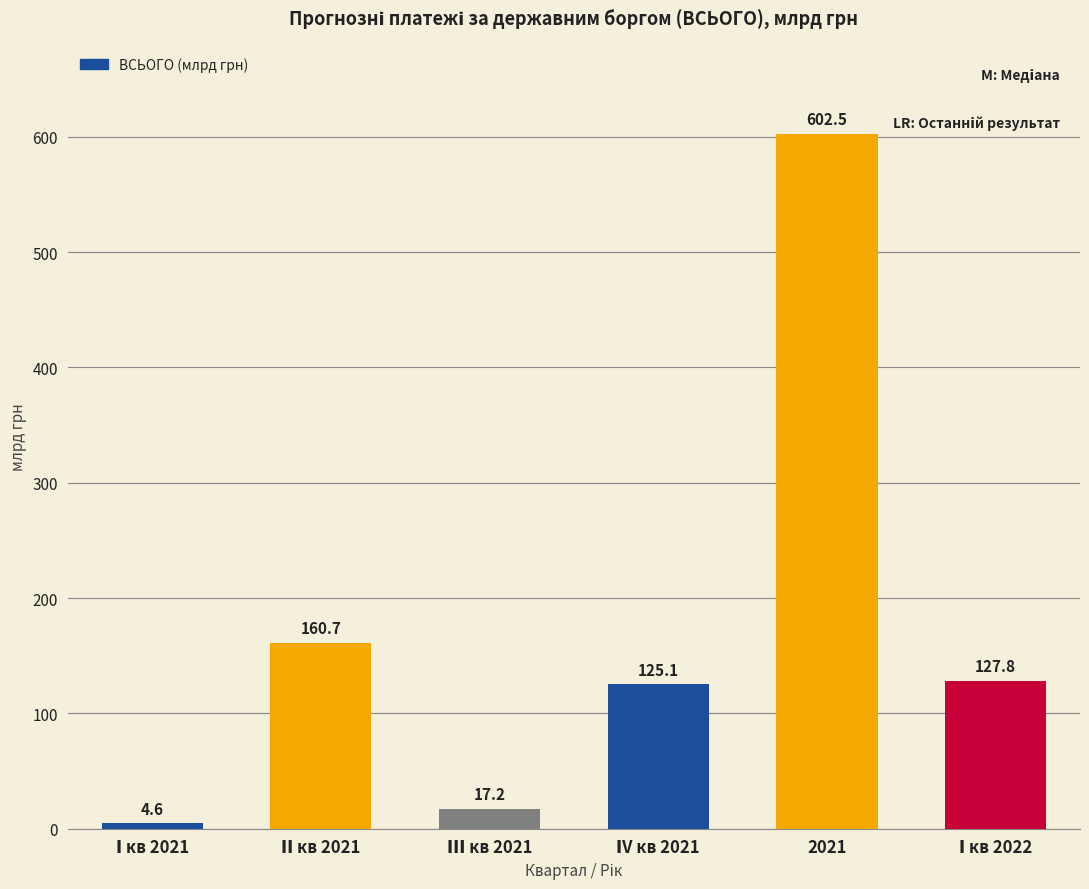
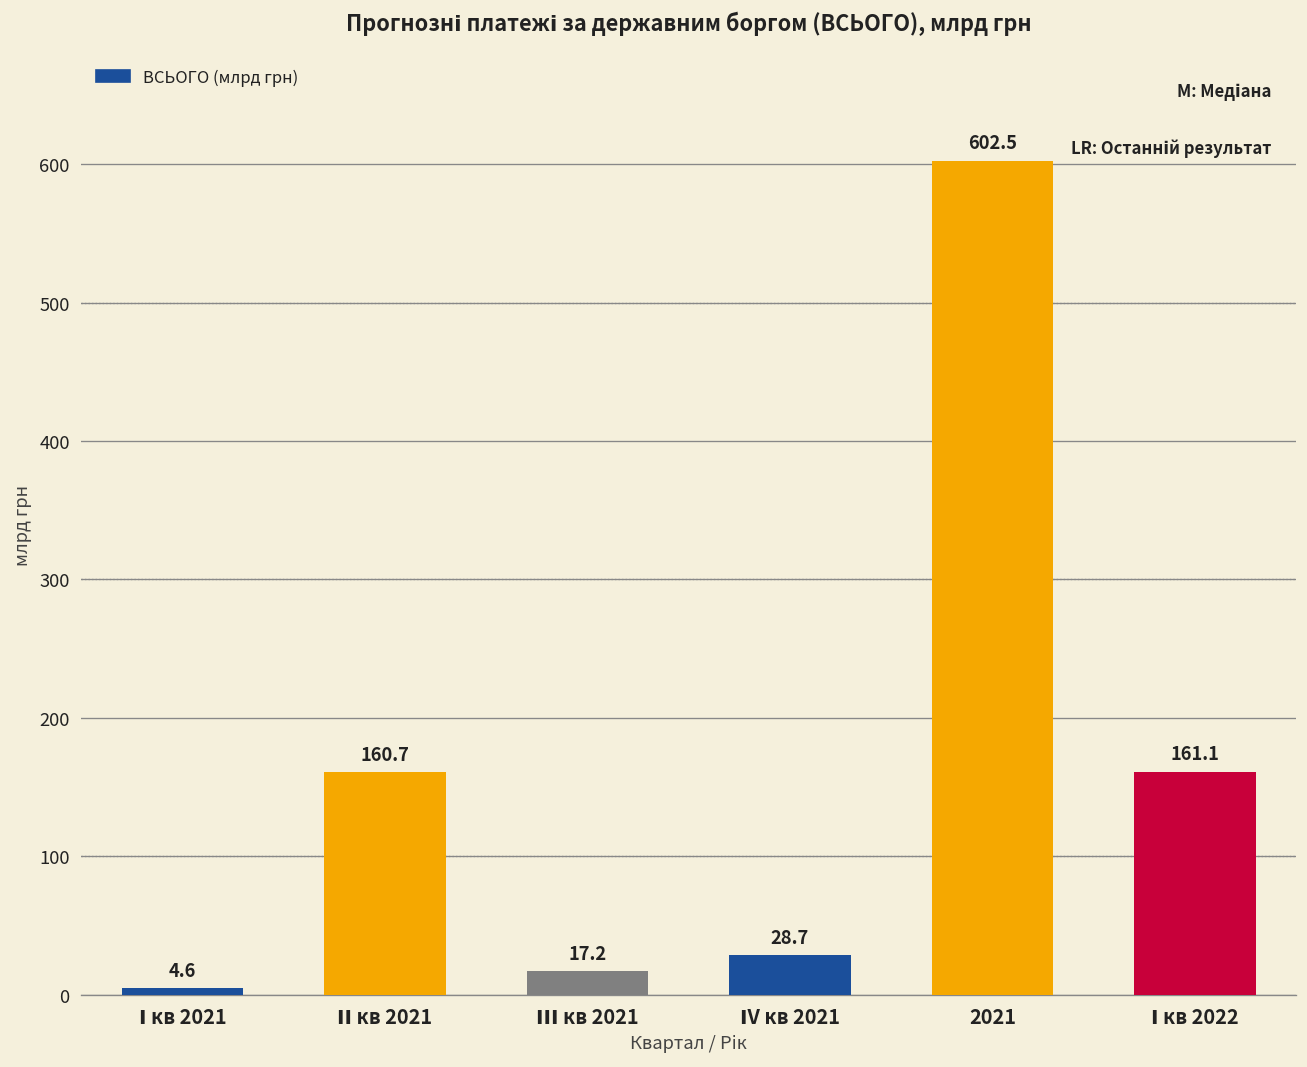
ІV кв 2021: 125.1 -> 28.7
І кв 2022: 127.8 -> 161.1
